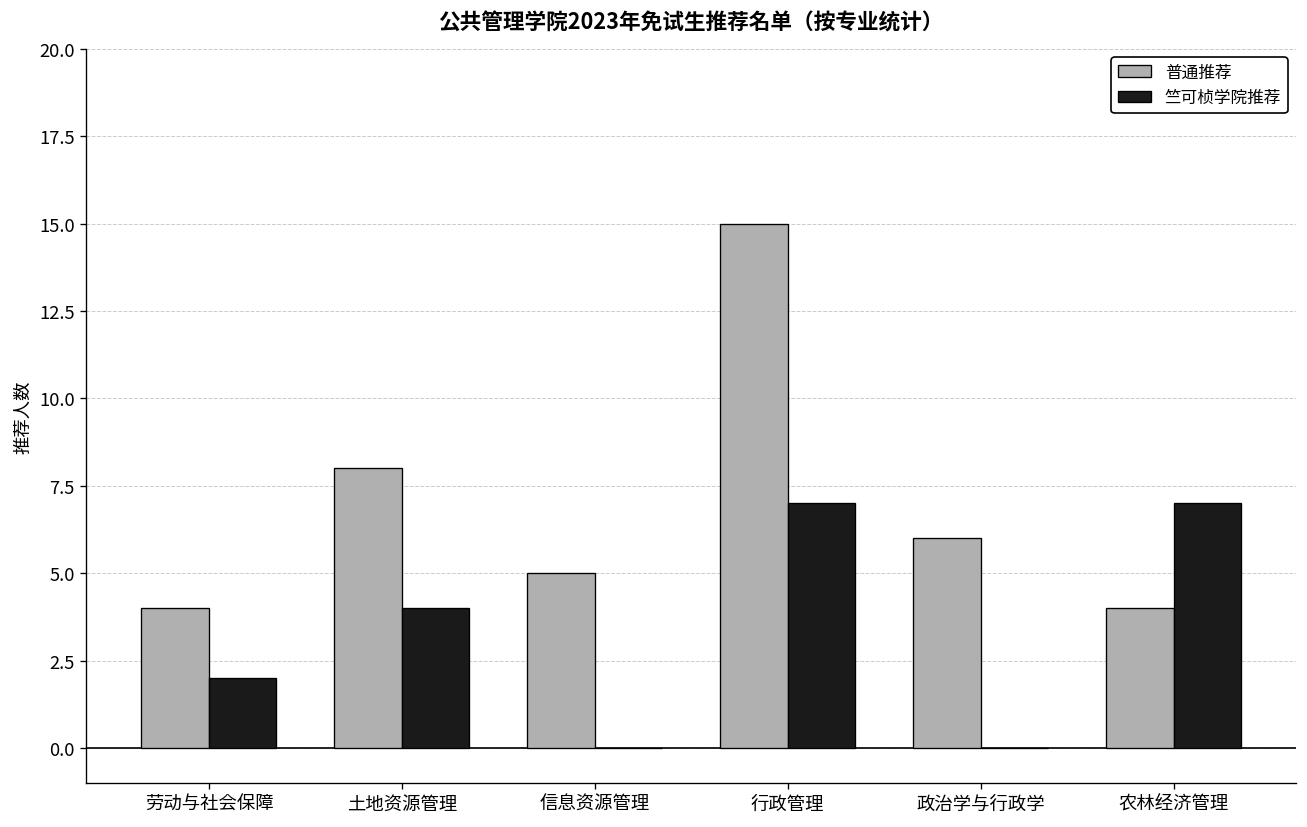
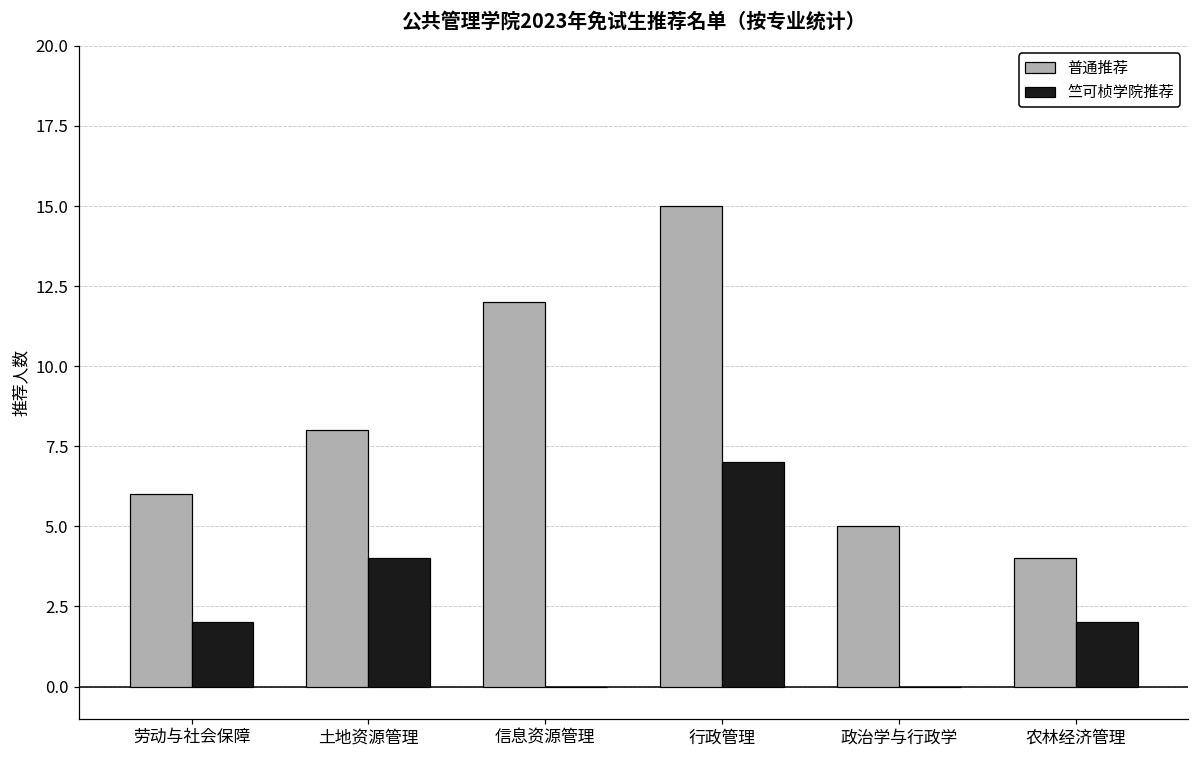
普通推荐, 劳动与社会保障: 4 -> 6
普通推荐, 信息资源管理: 5 -> 12
普通推荐, 政治学与行政学: 6 -> 5
竺可桢学院推荐, 农林经济管理: 7 -> 2
